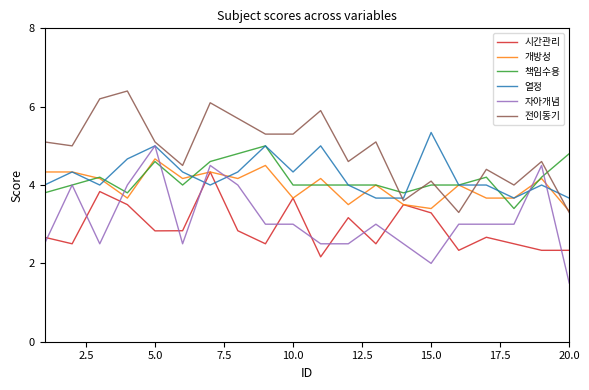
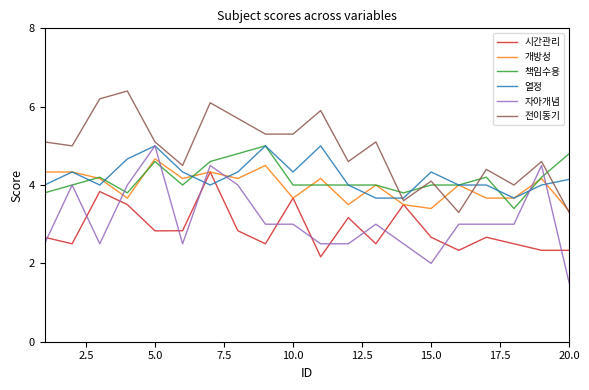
시간관리, 15.0: 3.3 -> 2.7
열정, 15.0: 5.3 -> 4.3
열정, 20.0: 3.7 -> 4.1
